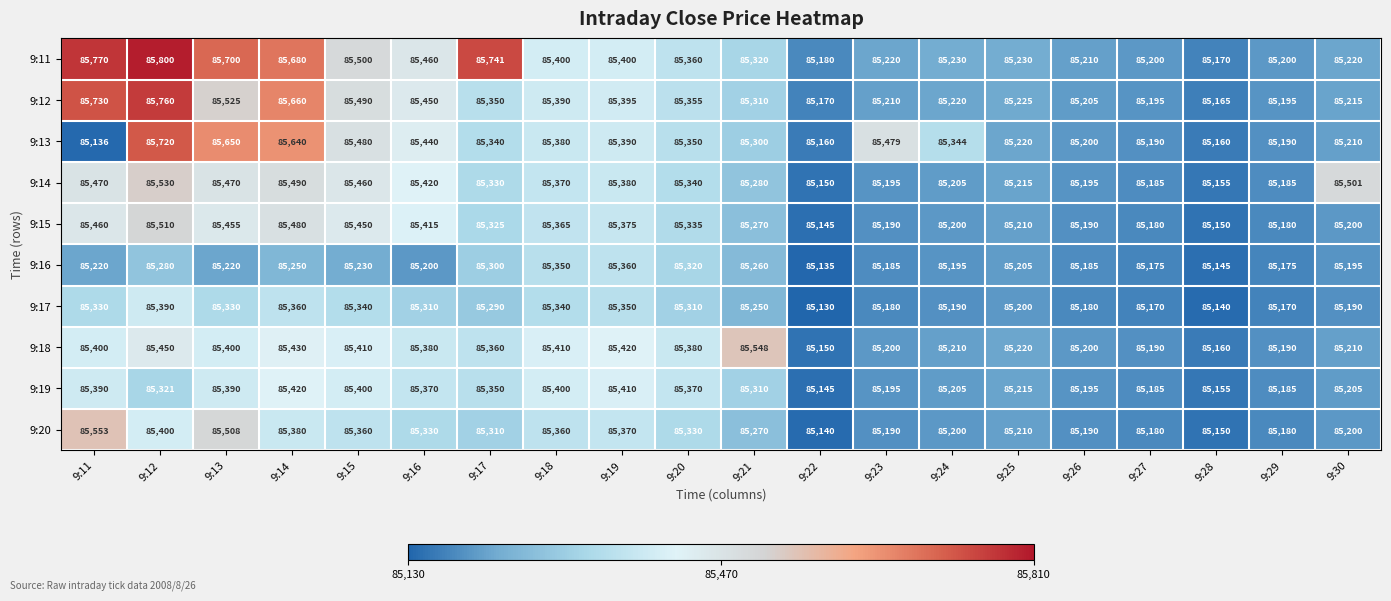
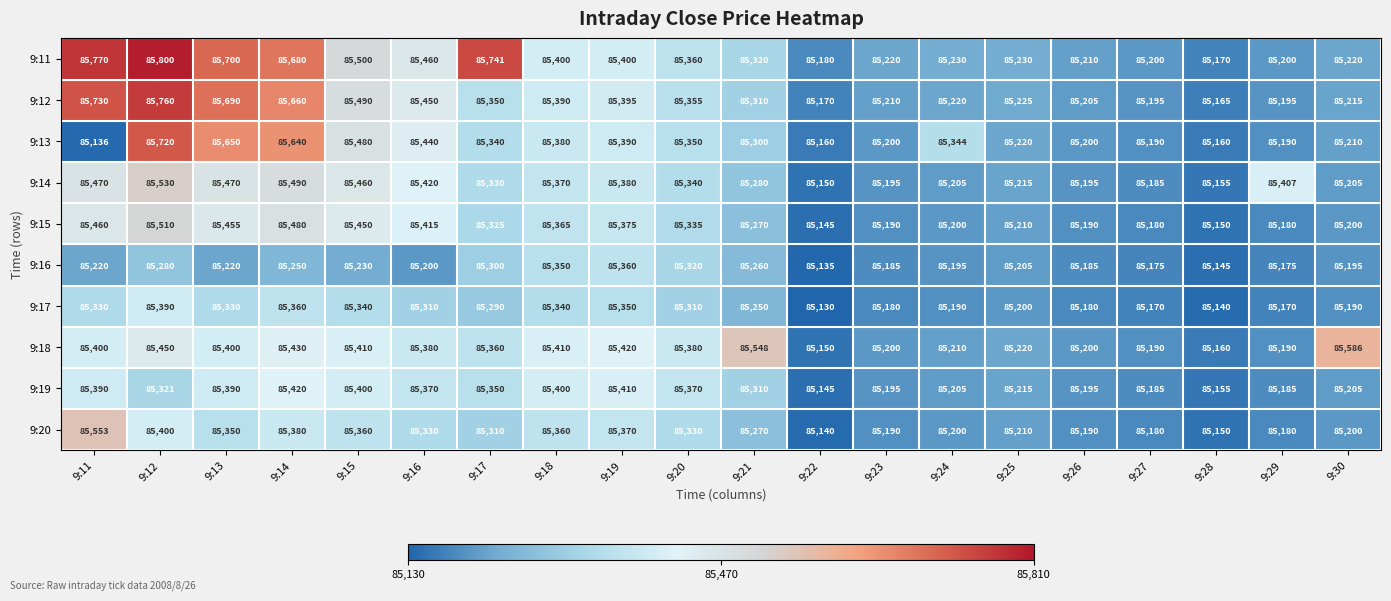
9:12, 9:13: 85,525 -> 85,690
9:13, 9:23: 85,479 -> 85,200
9:14, 9:29: 85,185 -> 85,407
9:14, 9:30: 85,501 -> 85,205
9:18, 9:30: 85,210 -> 85,586
9:20, 9:13: 85,508 -> 85,350
